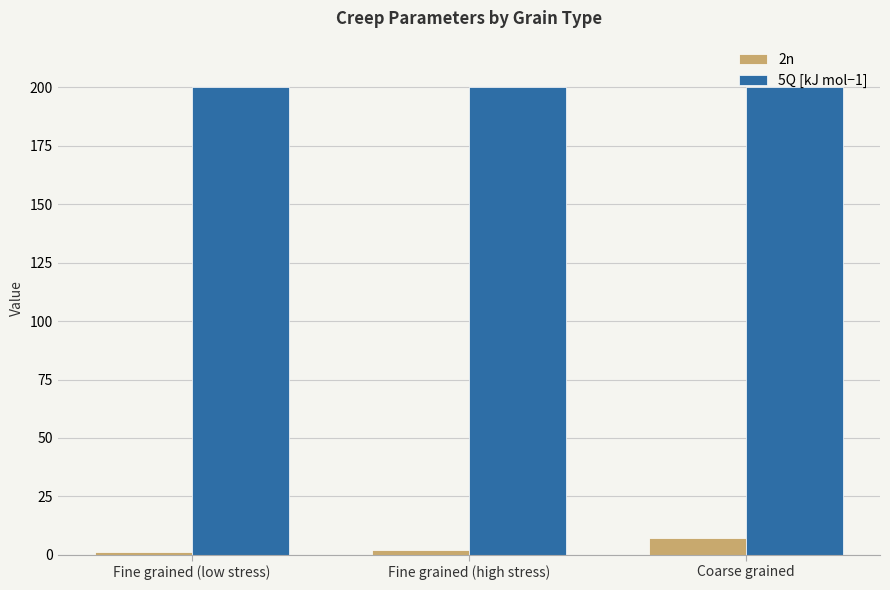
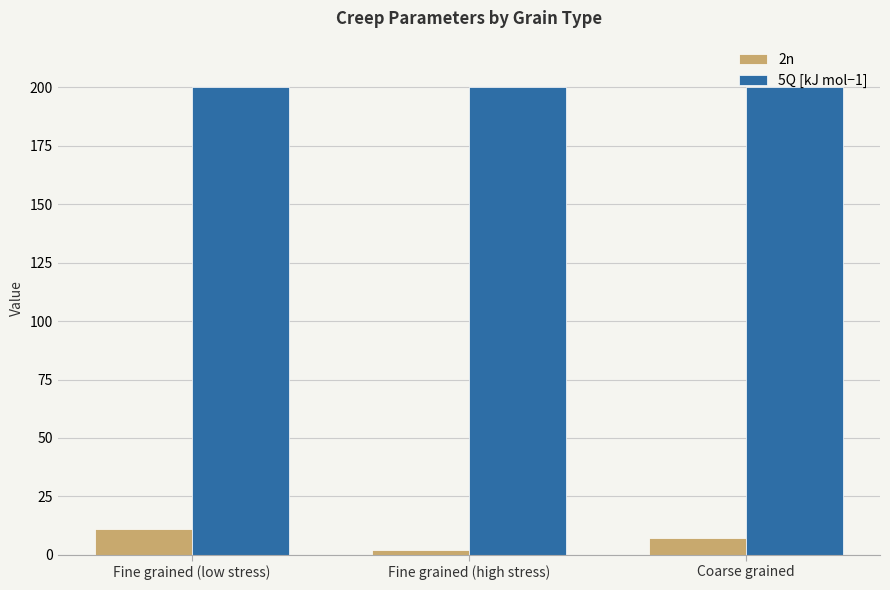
2n, Fine grained (low stress): 1 -> 11
